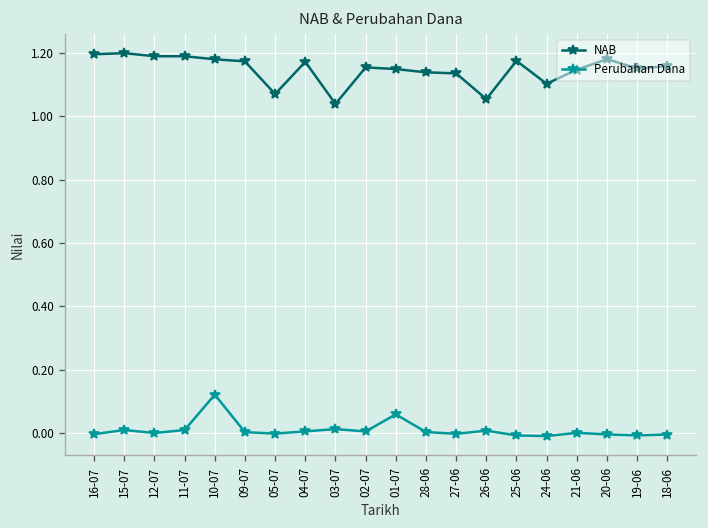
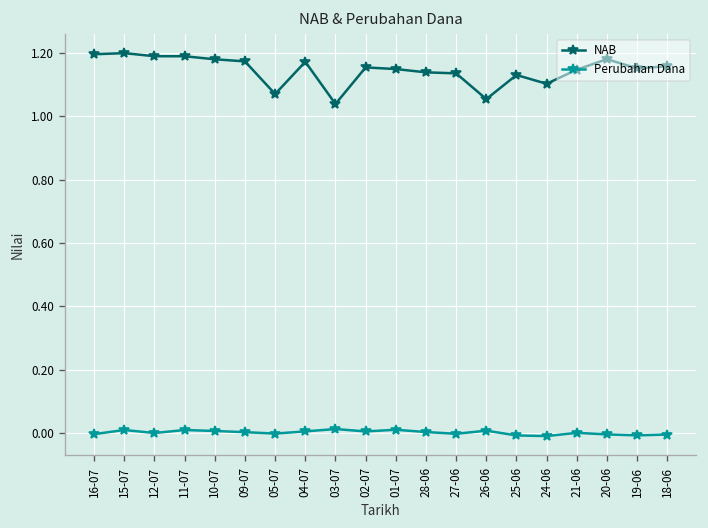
Perubahan Dana, 10-07: 0.12 -> 0.01
Perubahan Dana, 01-07: 0.06 -> 0.01
NAB, 25-06: 1.18 -> 1.13
